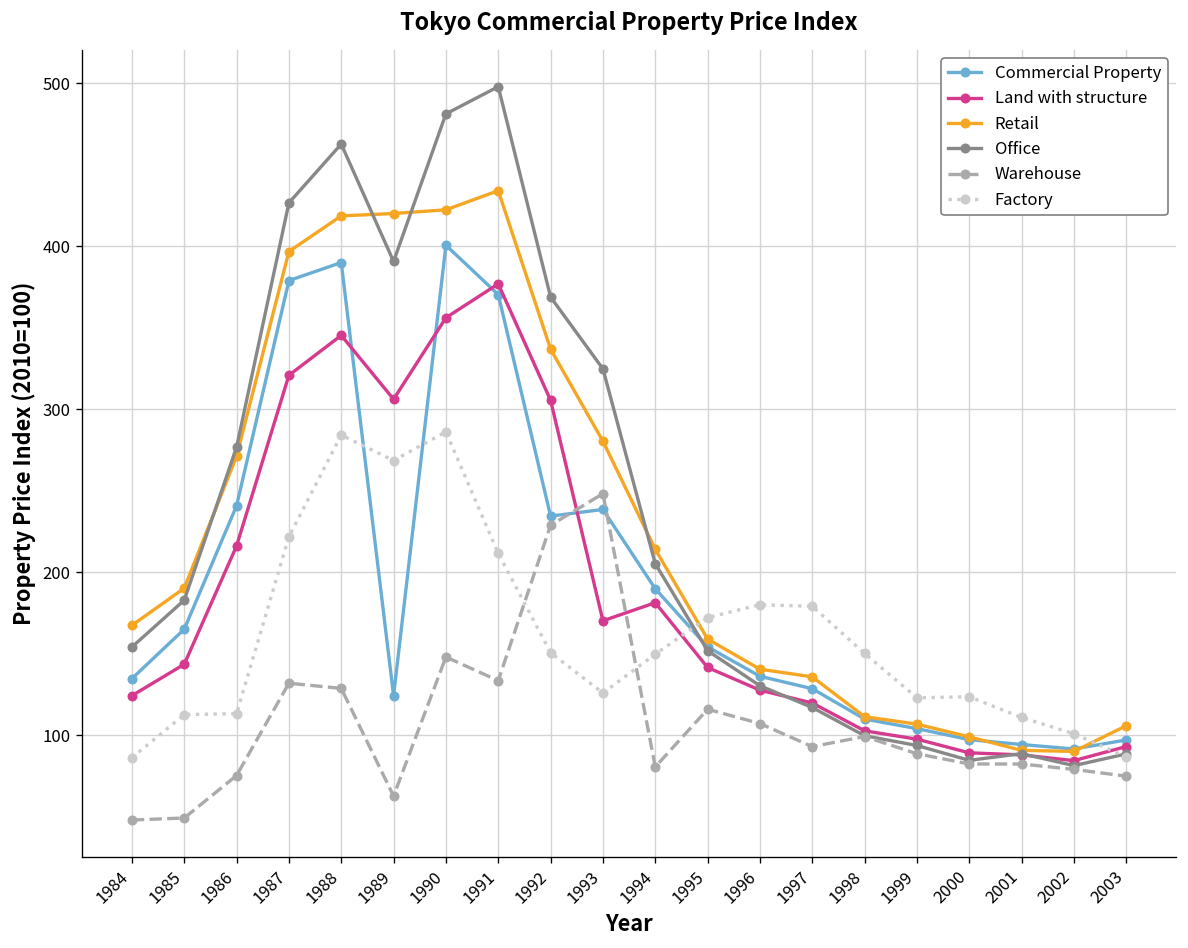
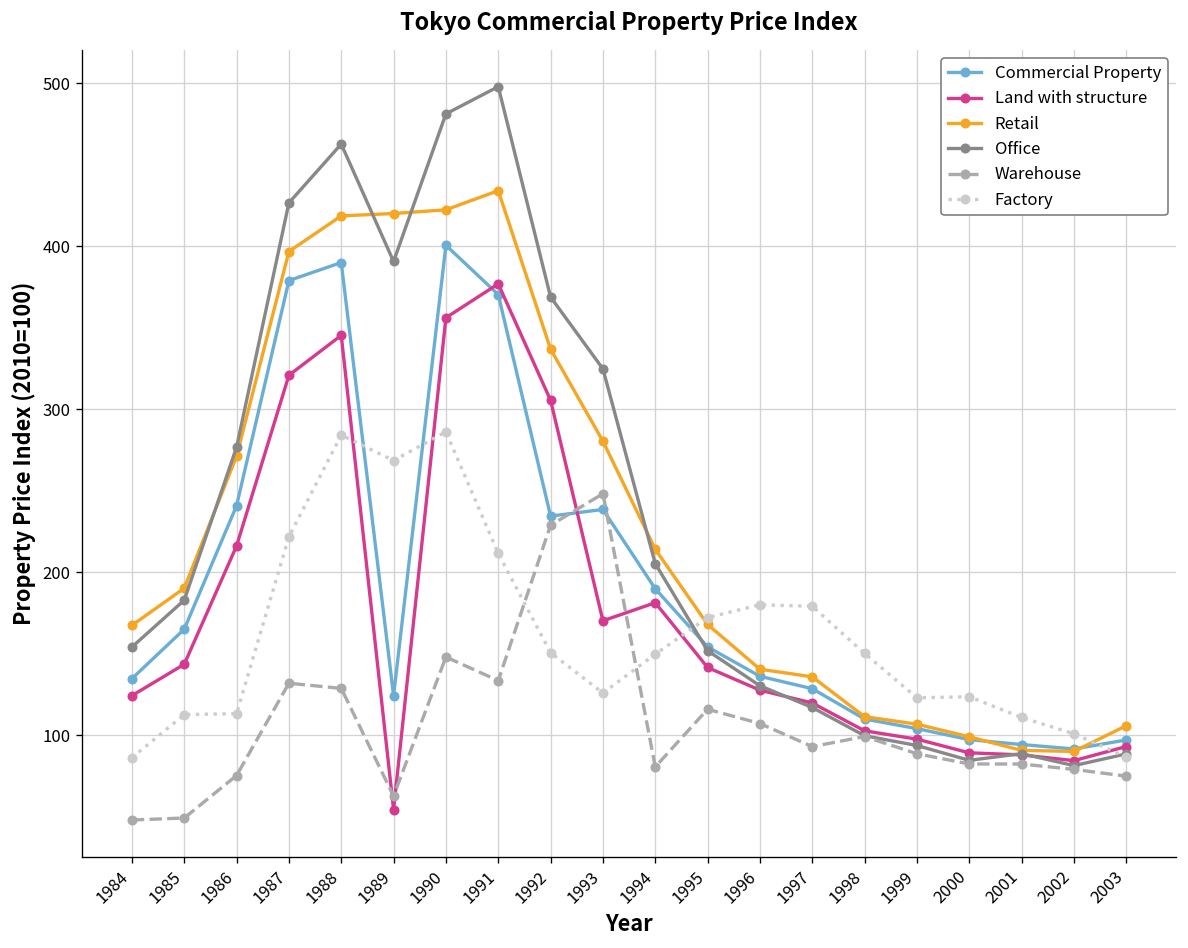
Land with structure, 1989: 306 -> 54
Retail, 1995: 159 -> 168
